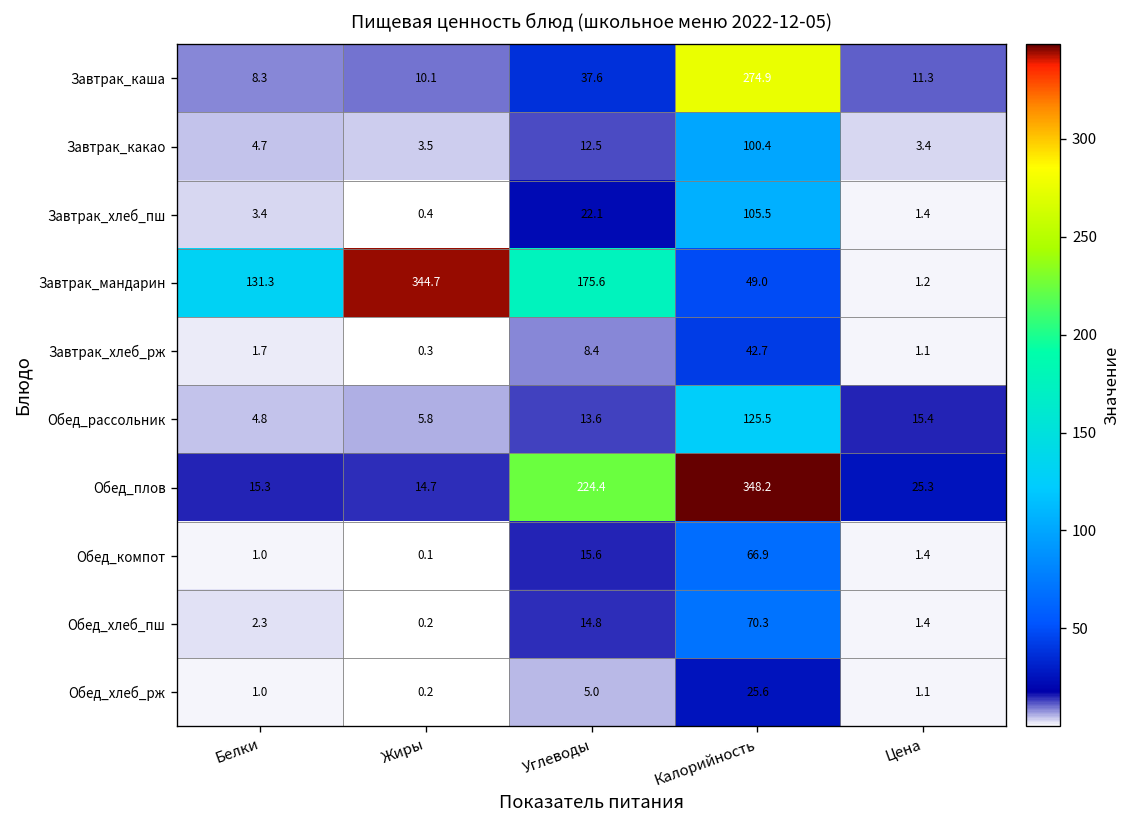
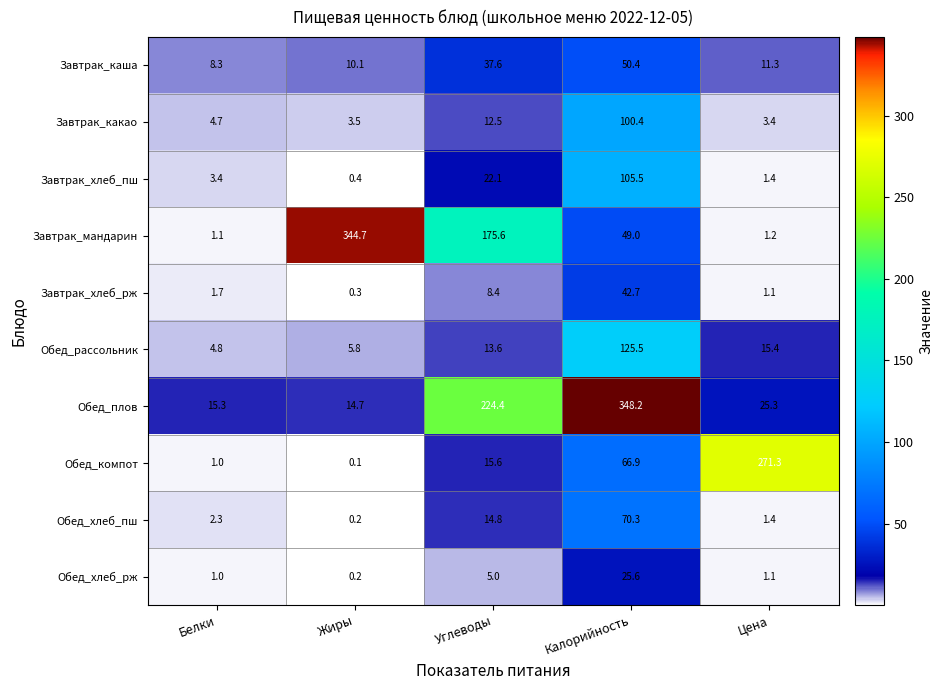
Завтрак_каша, Калорийность: 274.9 -> 50.4
Завтрак_мандарин, Белки: 131.3 -> 1.1
Обед_компот, Цена: 1.4 -> 271.3
